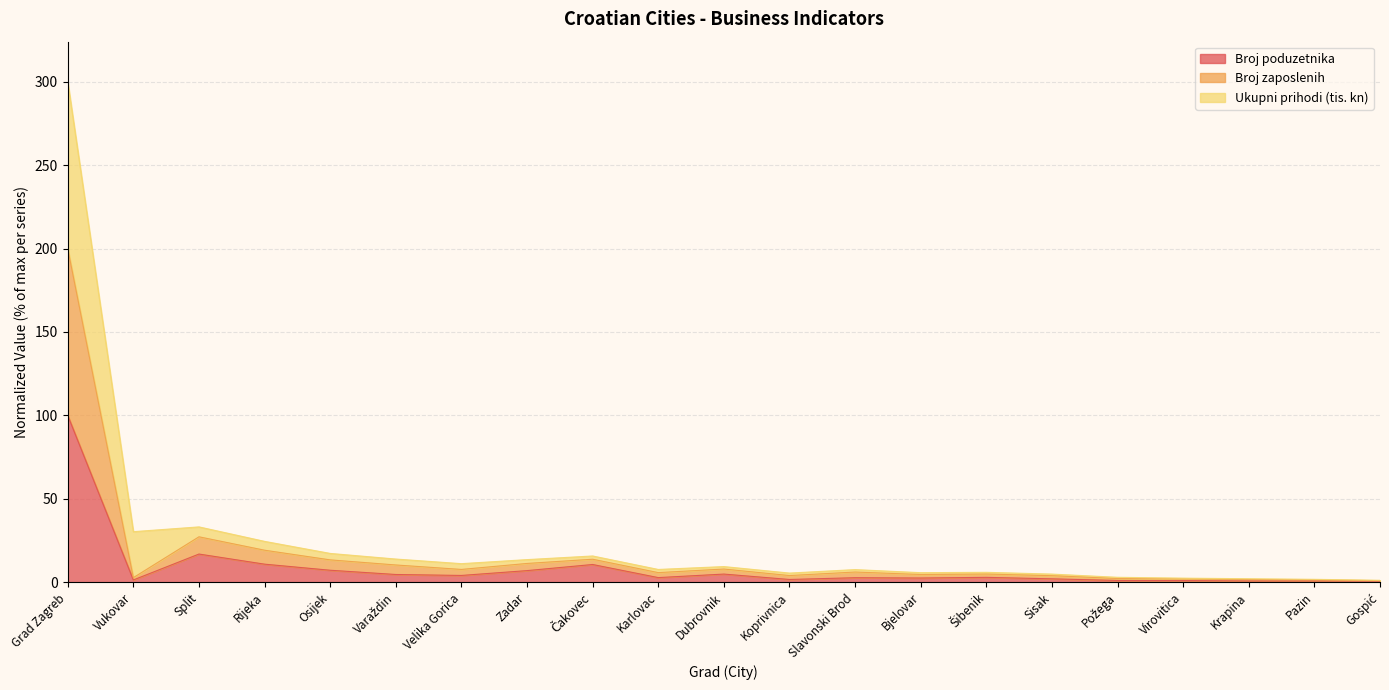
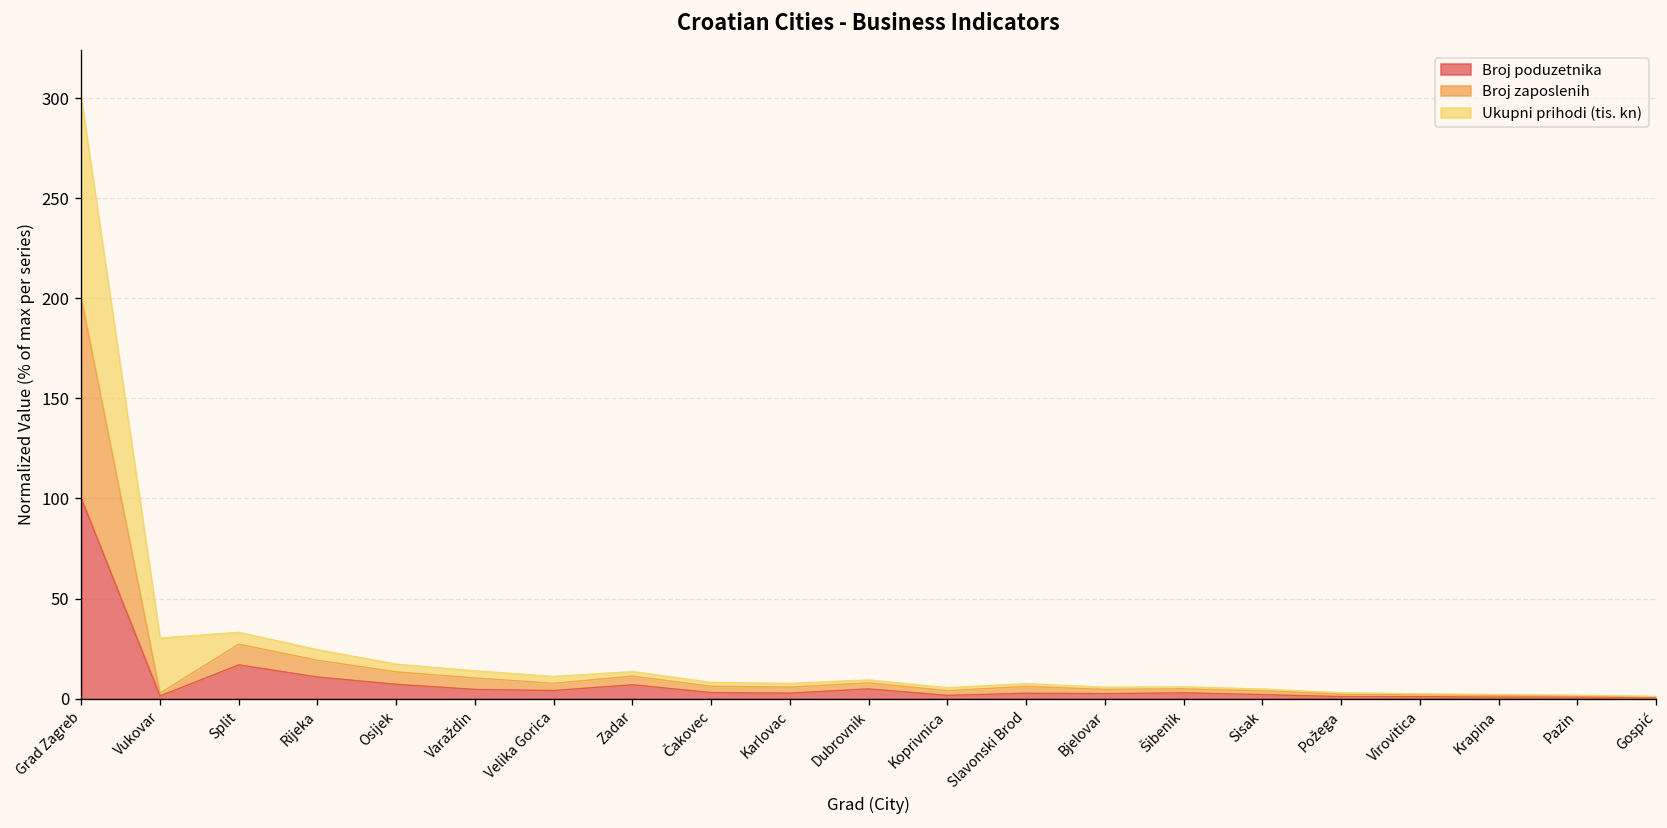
Broj poduzetnika, Čakovec: 11 -> 3
